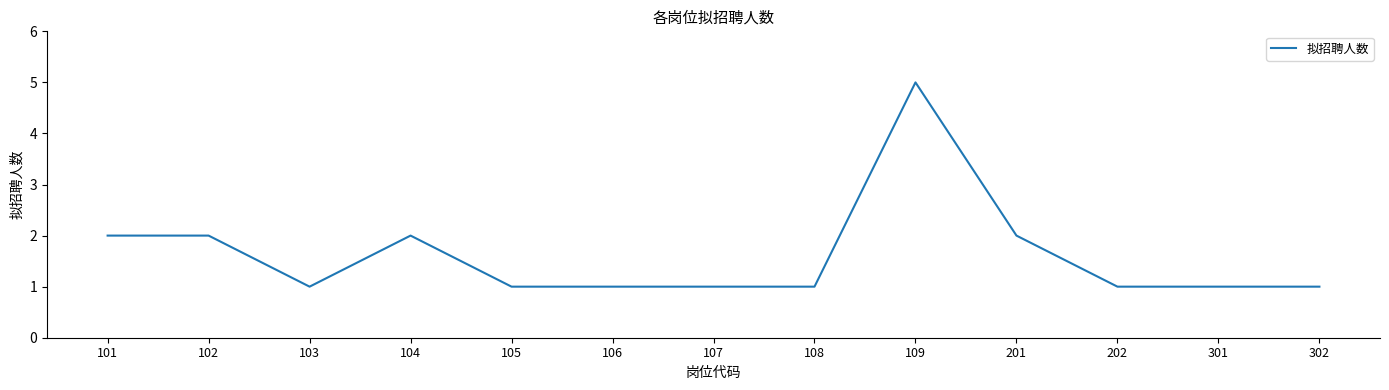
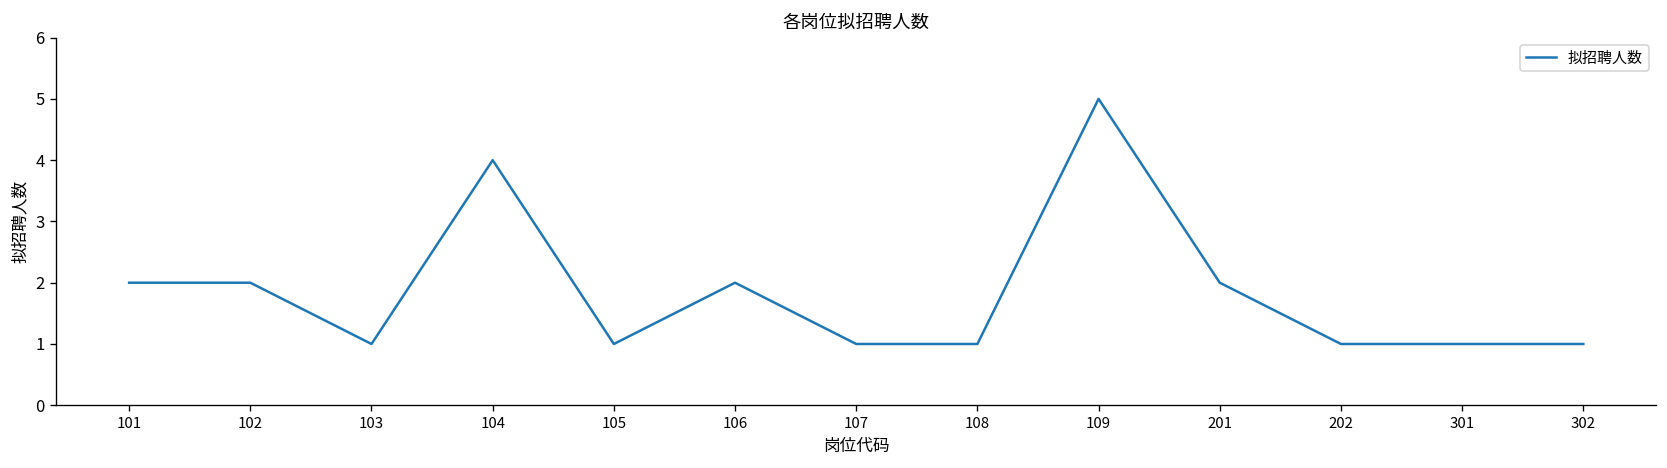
104: 2 -> 4
106: 1 -> 2
